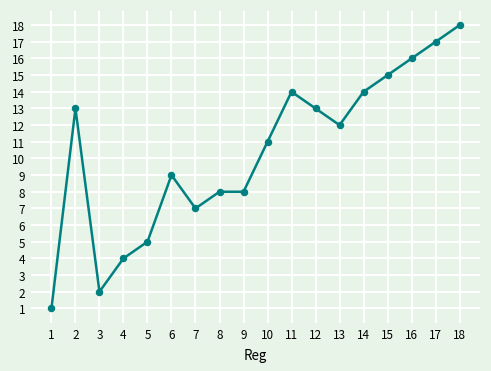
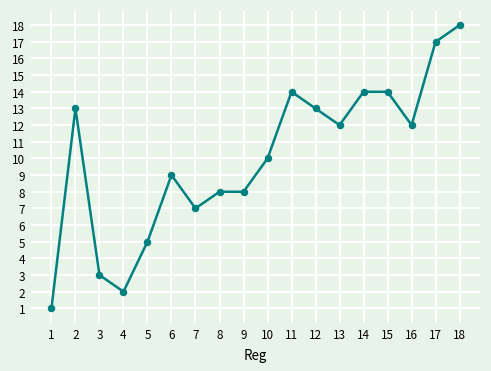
3: 2 -> 3
4: 4 -> 2
10: 11 -> 10
15: 15 -> 14
16: 16 -> 12
